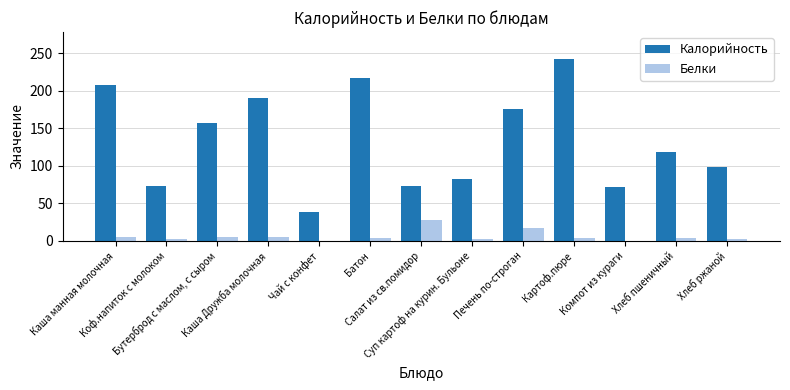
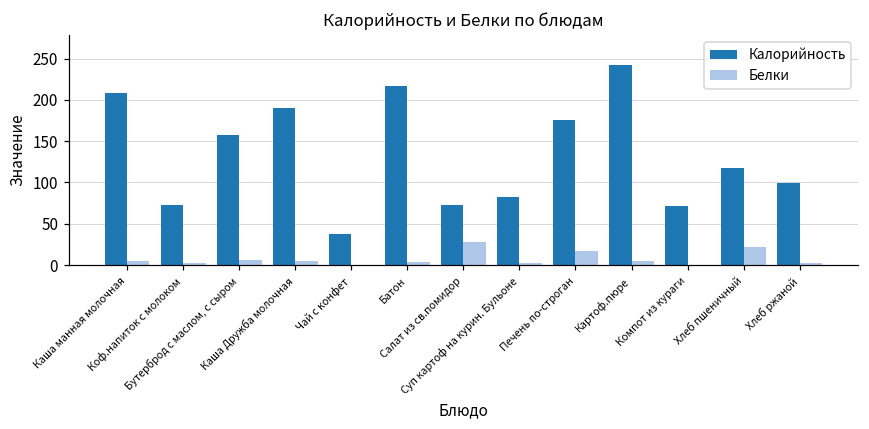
Белки, Хлеб пшеничный: 0 -> 20
